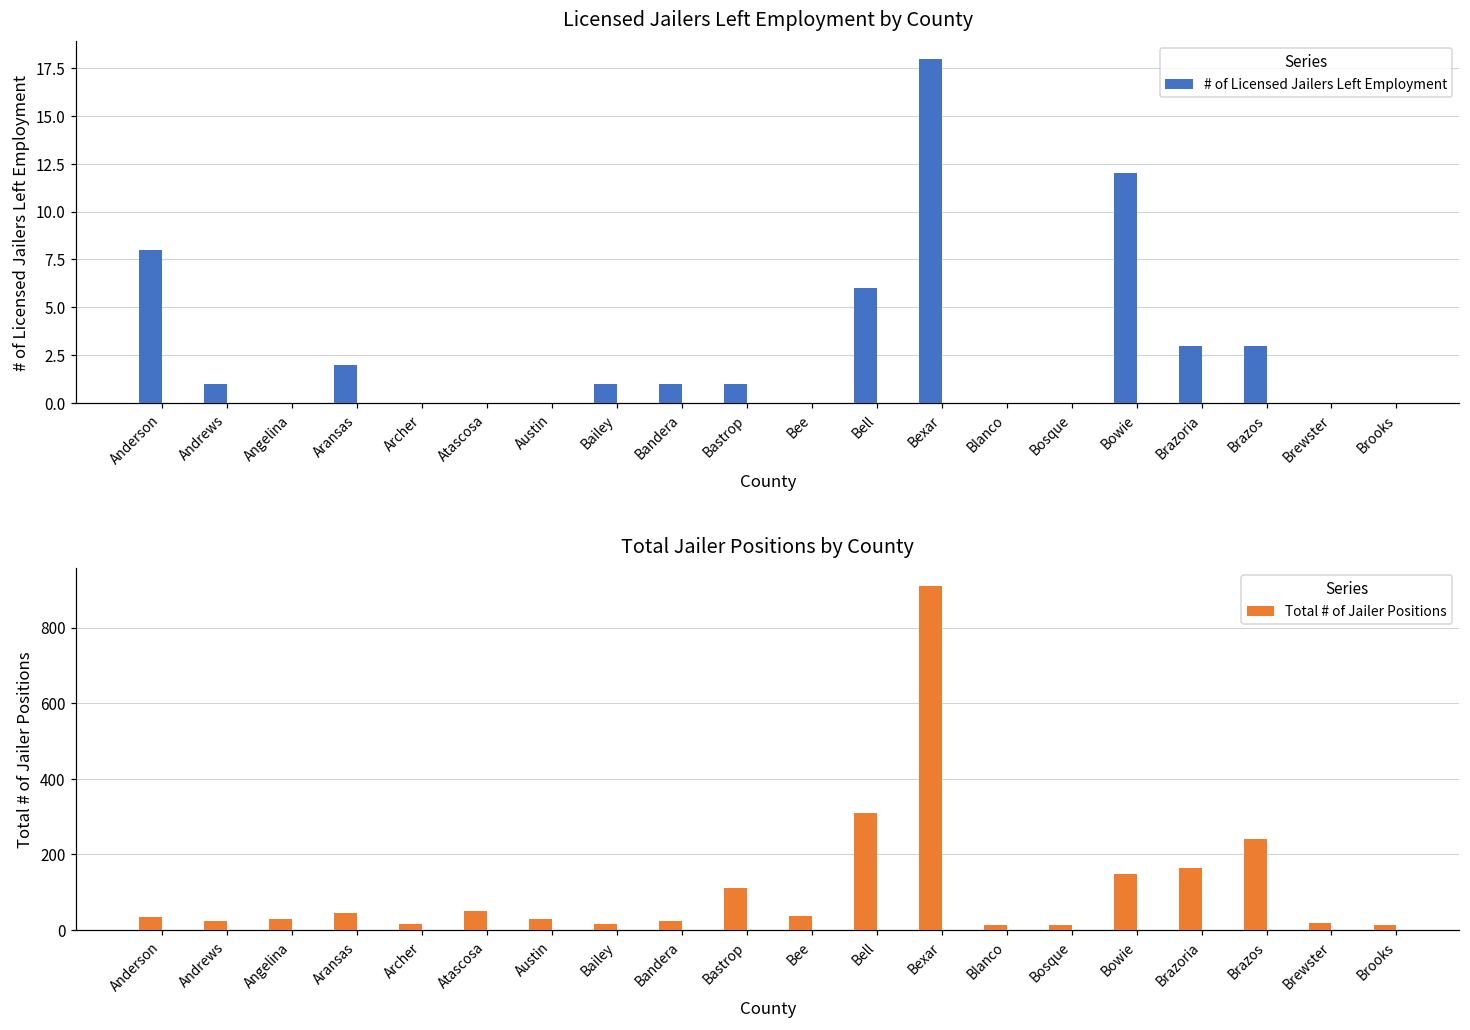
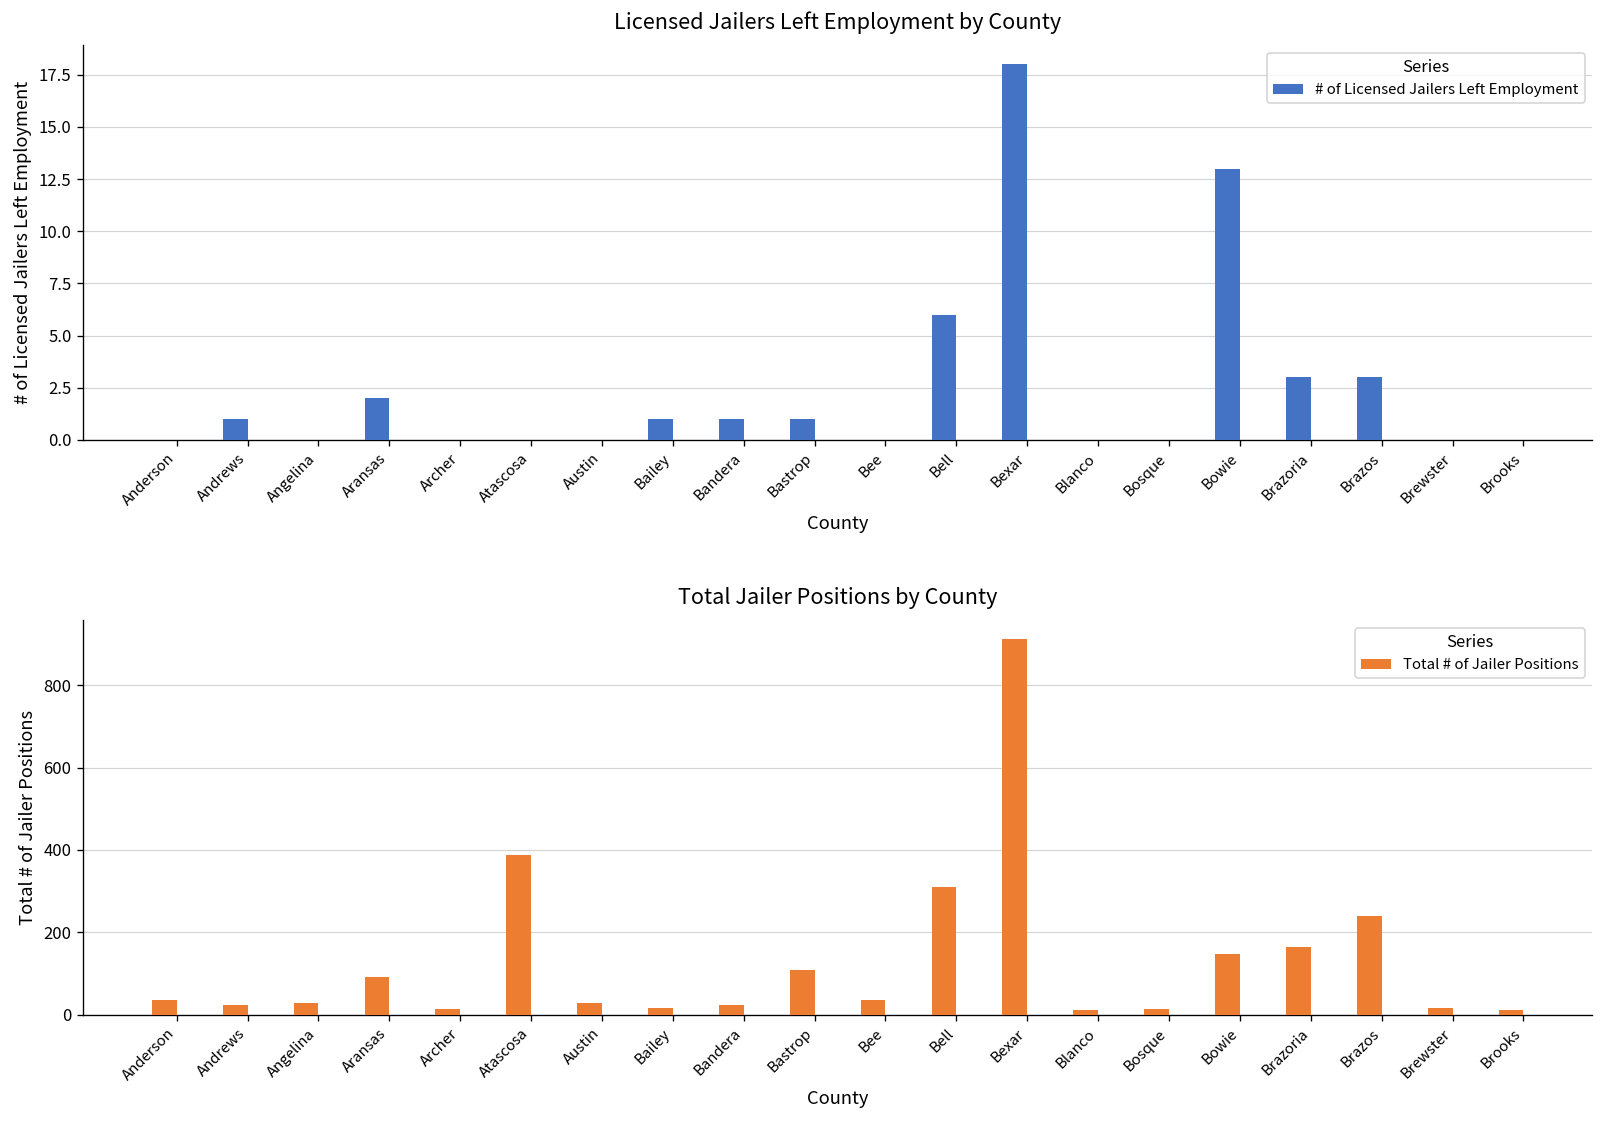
Licensed Jailers Left Employment by County, Anderson: 8 -> 0
Licensed Jailers Left Employment by County, Bowie: 12 -> 13
Total Jailer Positions by County, Aransas: 50 -> 90
Total Jailer Positions by County, Atascosa: 50 -> 390
